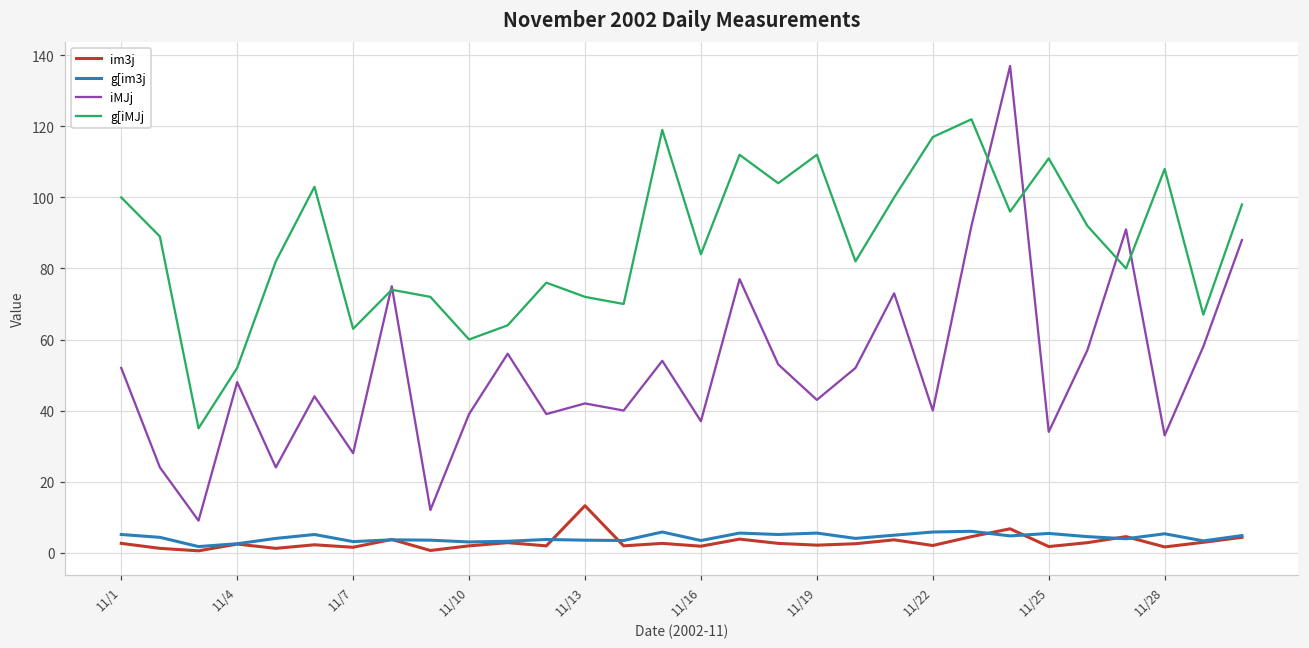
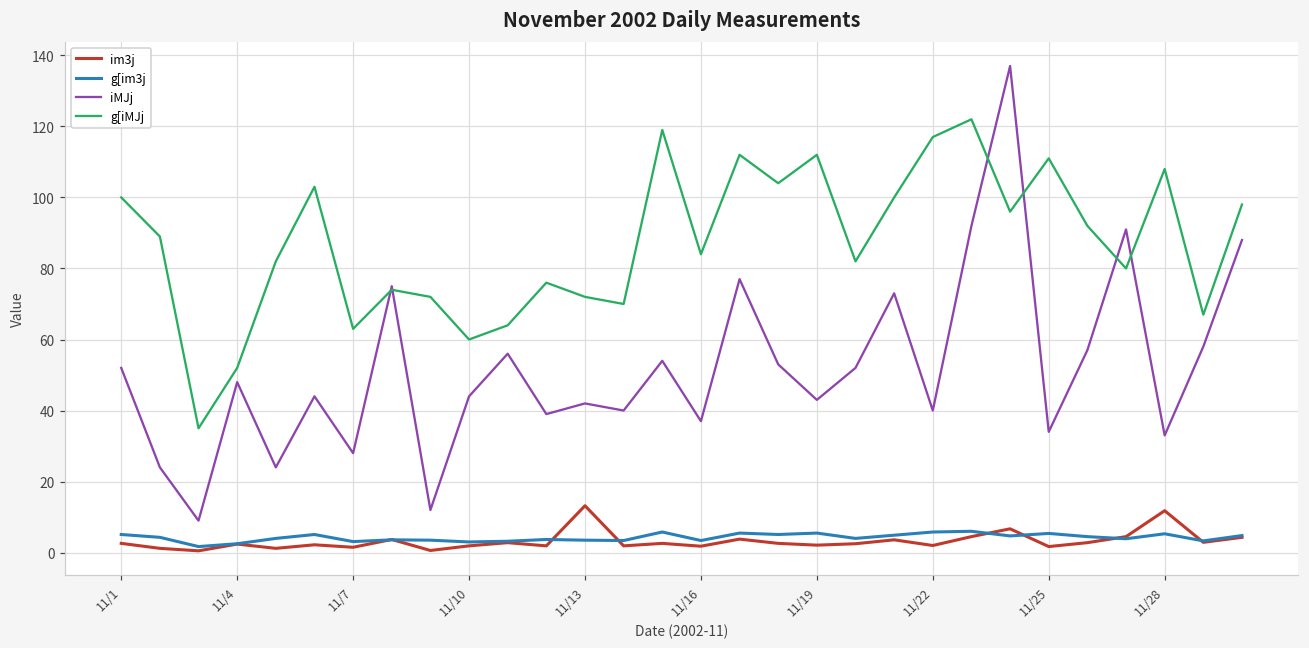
iMJj, 11/10: 39 -> 44
im3j, 11/28: 2 -> 12
